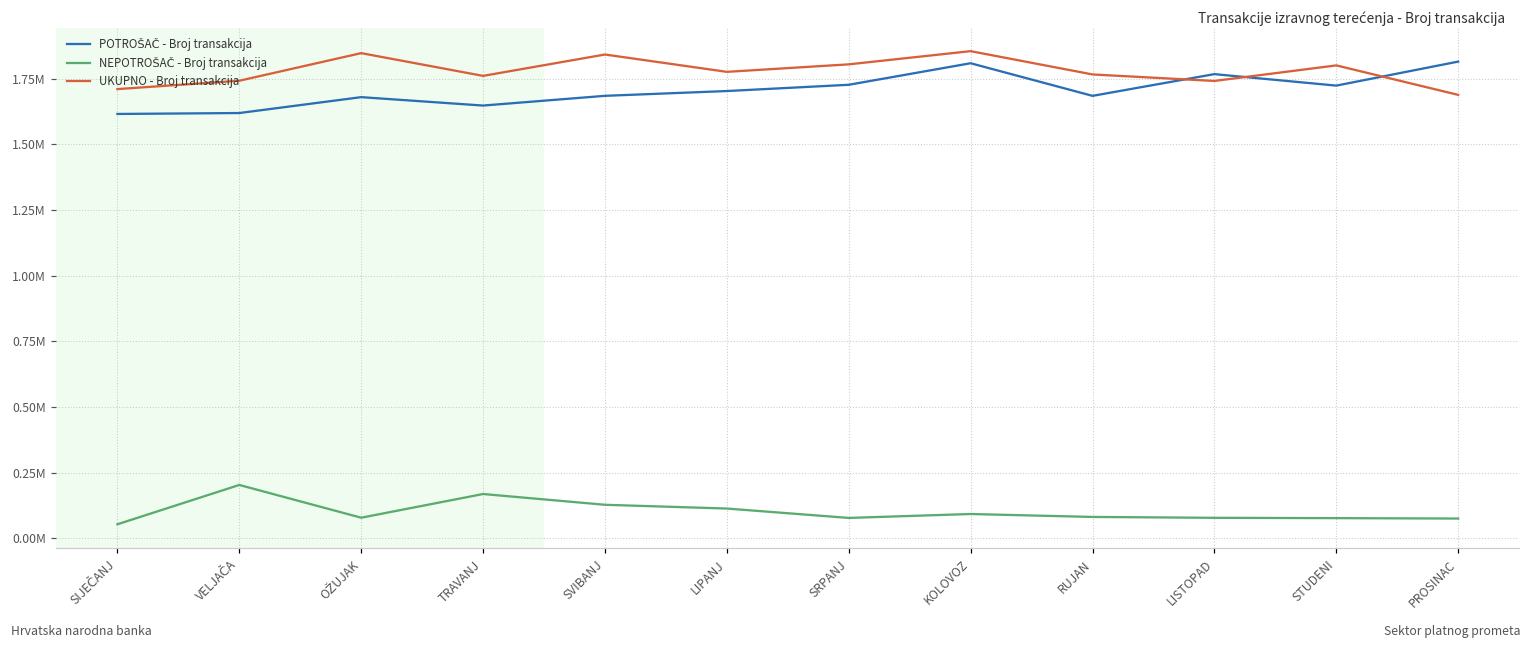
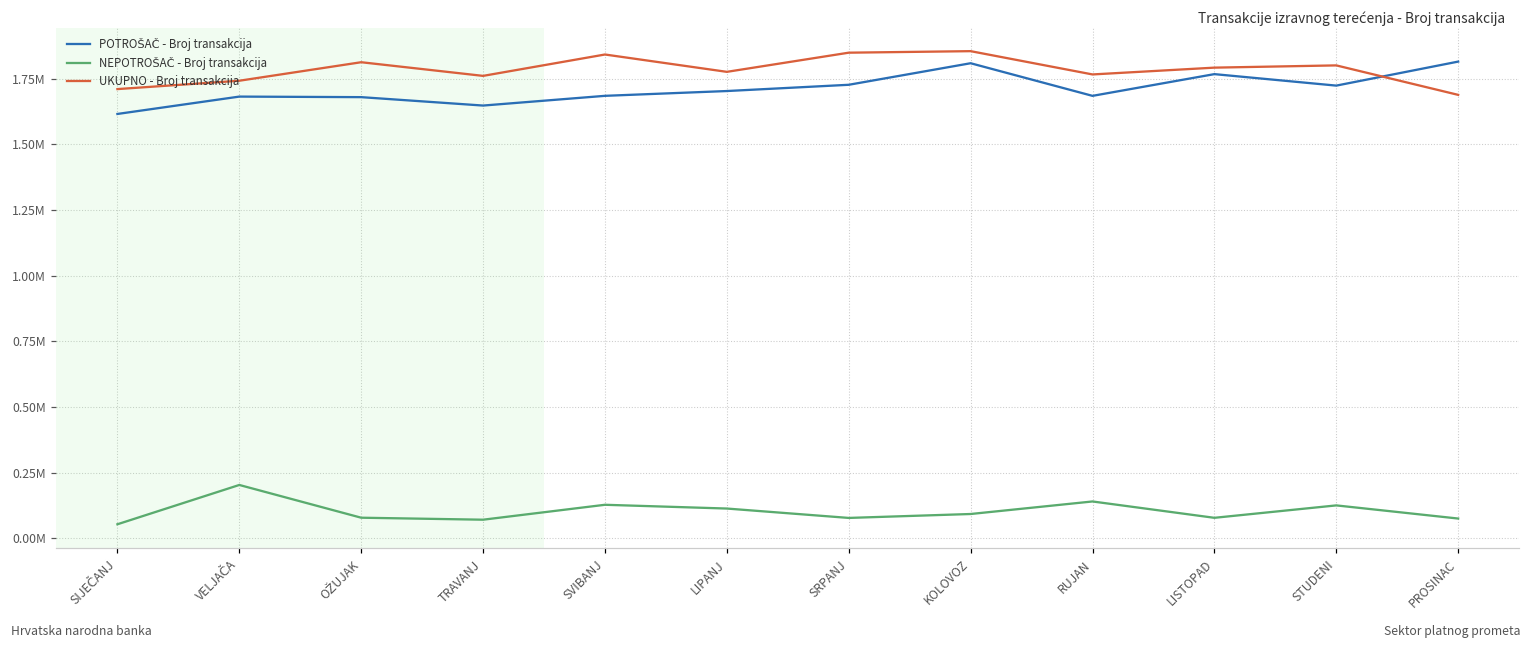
POTROŠAČ - Broj transakcija, VELJAČA: 1620000 -> 1680000
UKUPNO - Broj transakcija, OŽUJAK: 1850000 -> 1810000
NEPOTROŠAČ - Broj transakcija, TRAVANJ: 170000 -> 70000
UKUPNO - Broj transakcija, SRPANJ: 1800000 -> 1850000
NEPOTROŠAČ - Broj transakcija, RUJAN: 80000 -> 140000
UKUPNO - Broj transakcija, LISTOPAD: 1740000 -> 1790000
NEPOTROŠAČ - Broj transakcija, STUDENI: 80000 -> 130000
